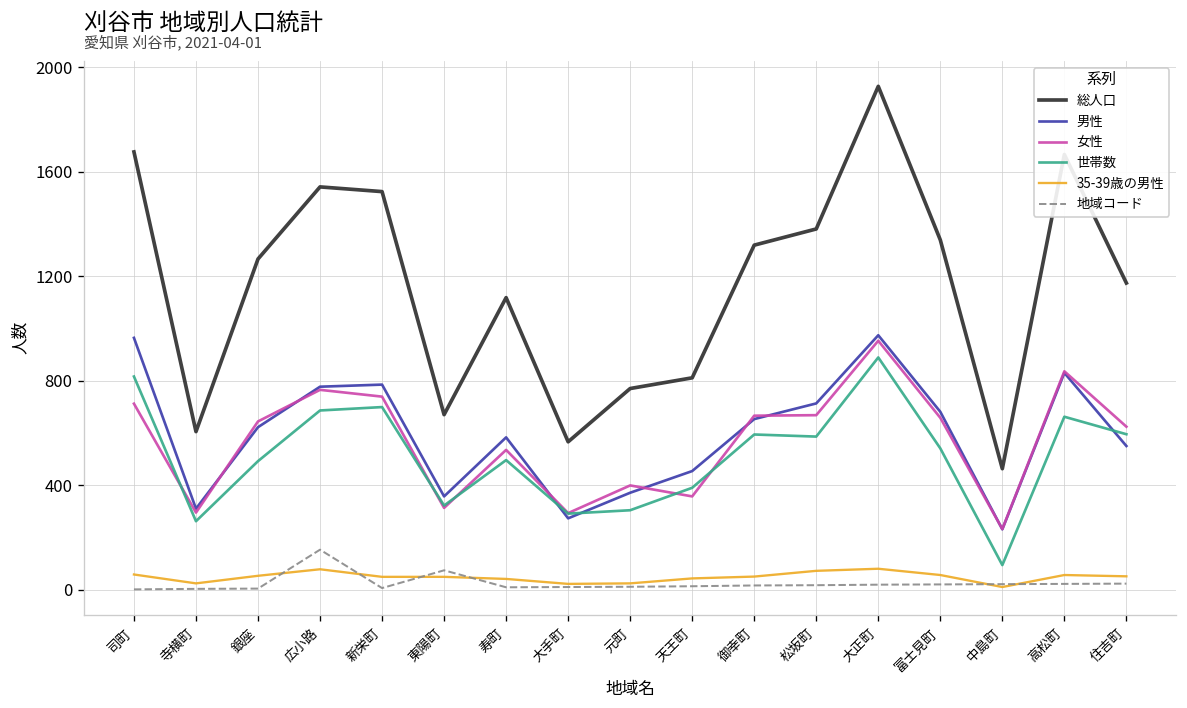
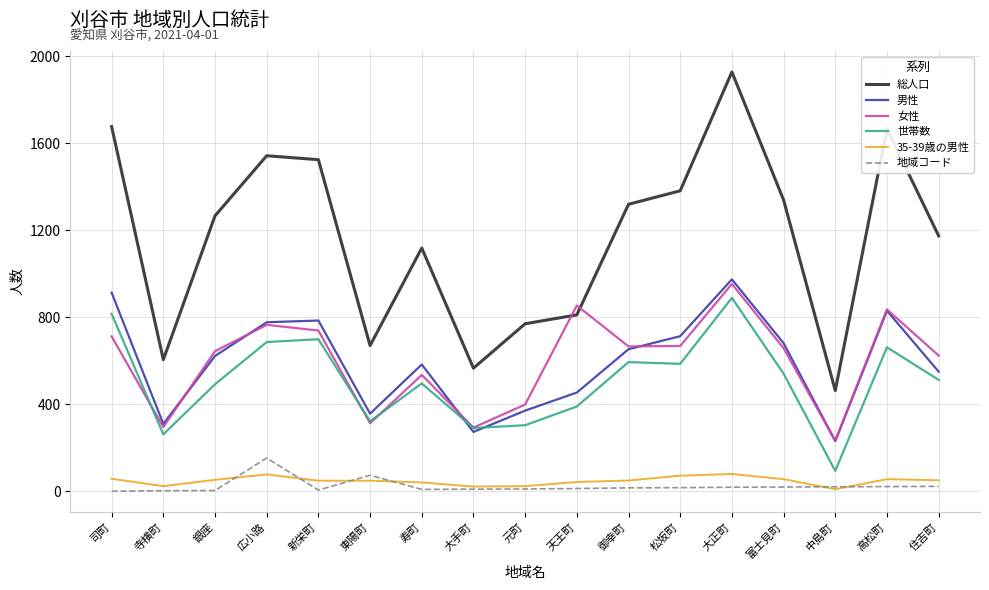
男性, 司町: 960 -> 910
女性, 天王町: 360 -> 850
世帯数, 住吉町: 600 -> 510
